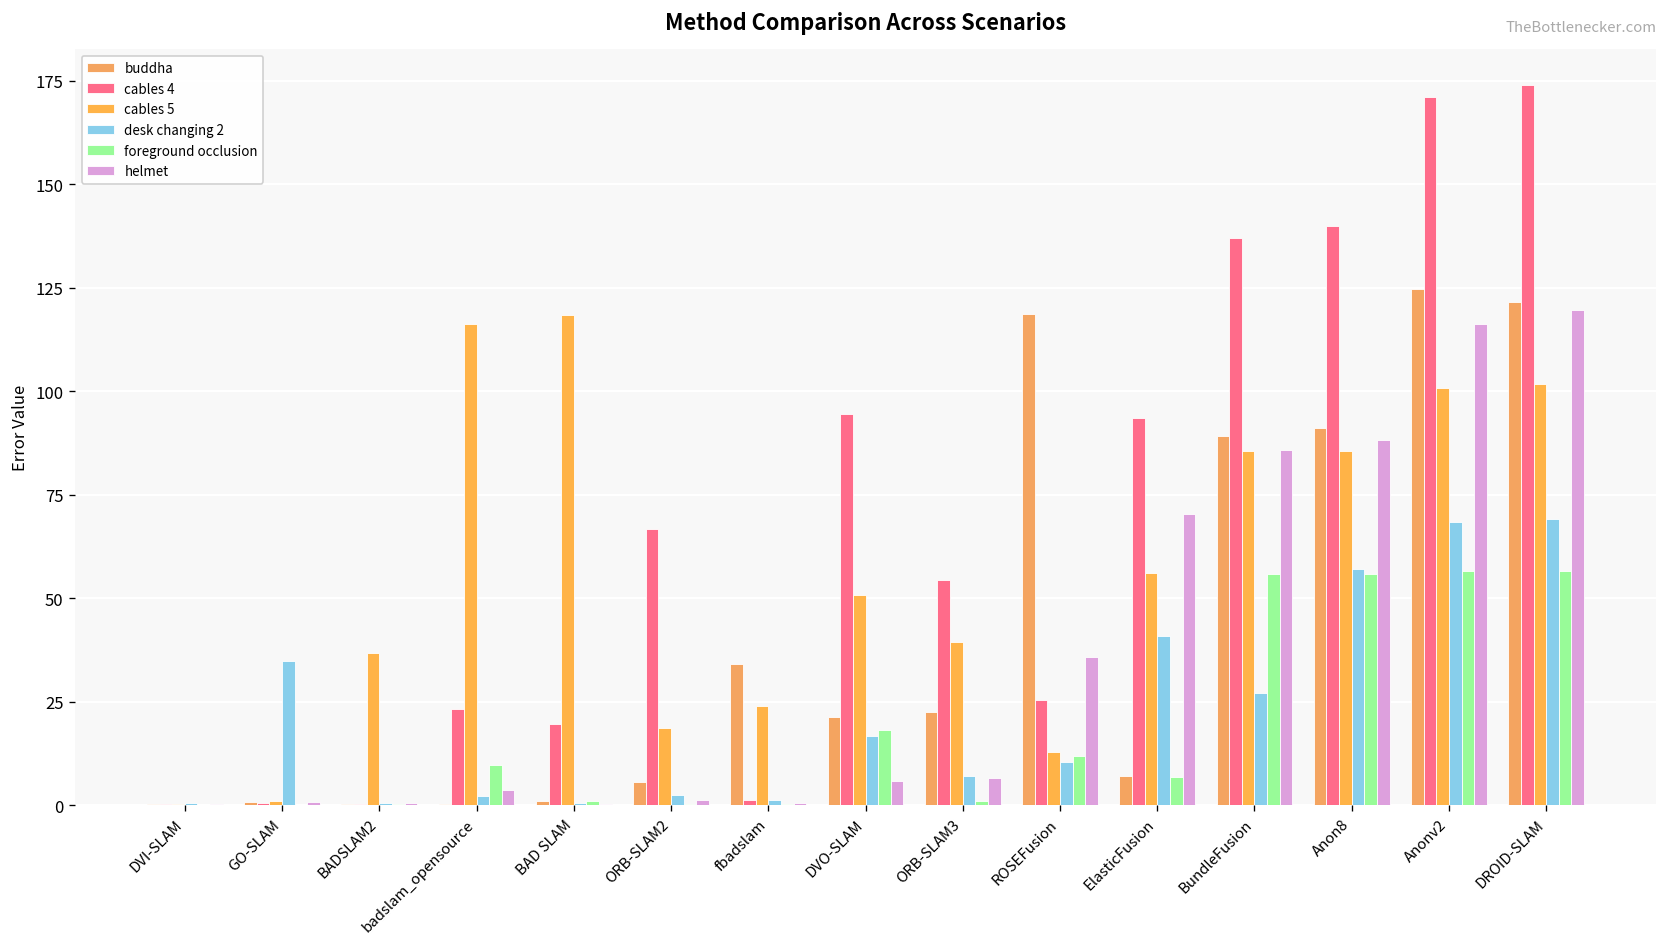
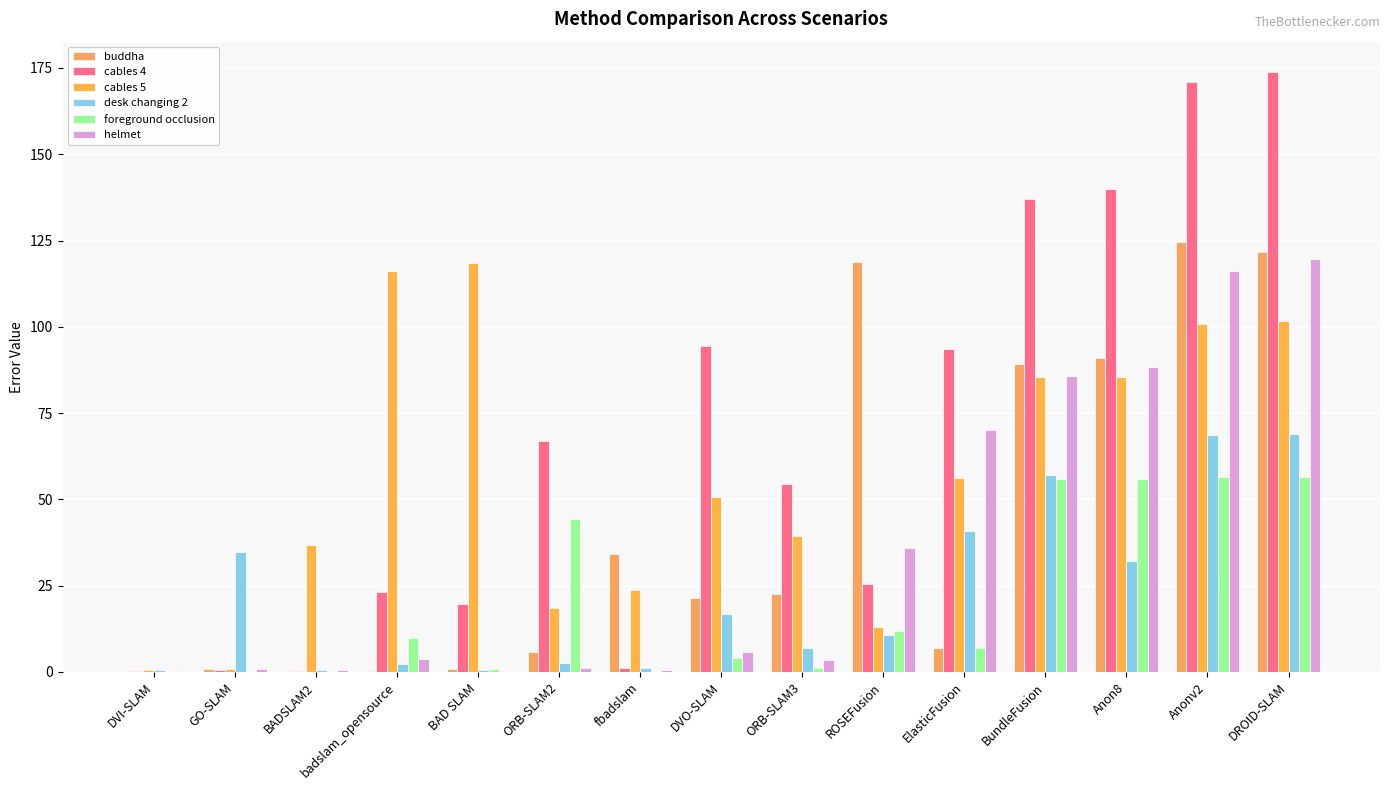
foreground occlusion, ORB-SLAM2: 0 -> 44
foreground occlusion, DVO-SLAM: 18 -> 4
helmet, ORB-SLAM3: 7 -> 3
desk changing 2, BundleFusion: 27 -> 57
desk changing 2, Anon8: 57 -> 32
